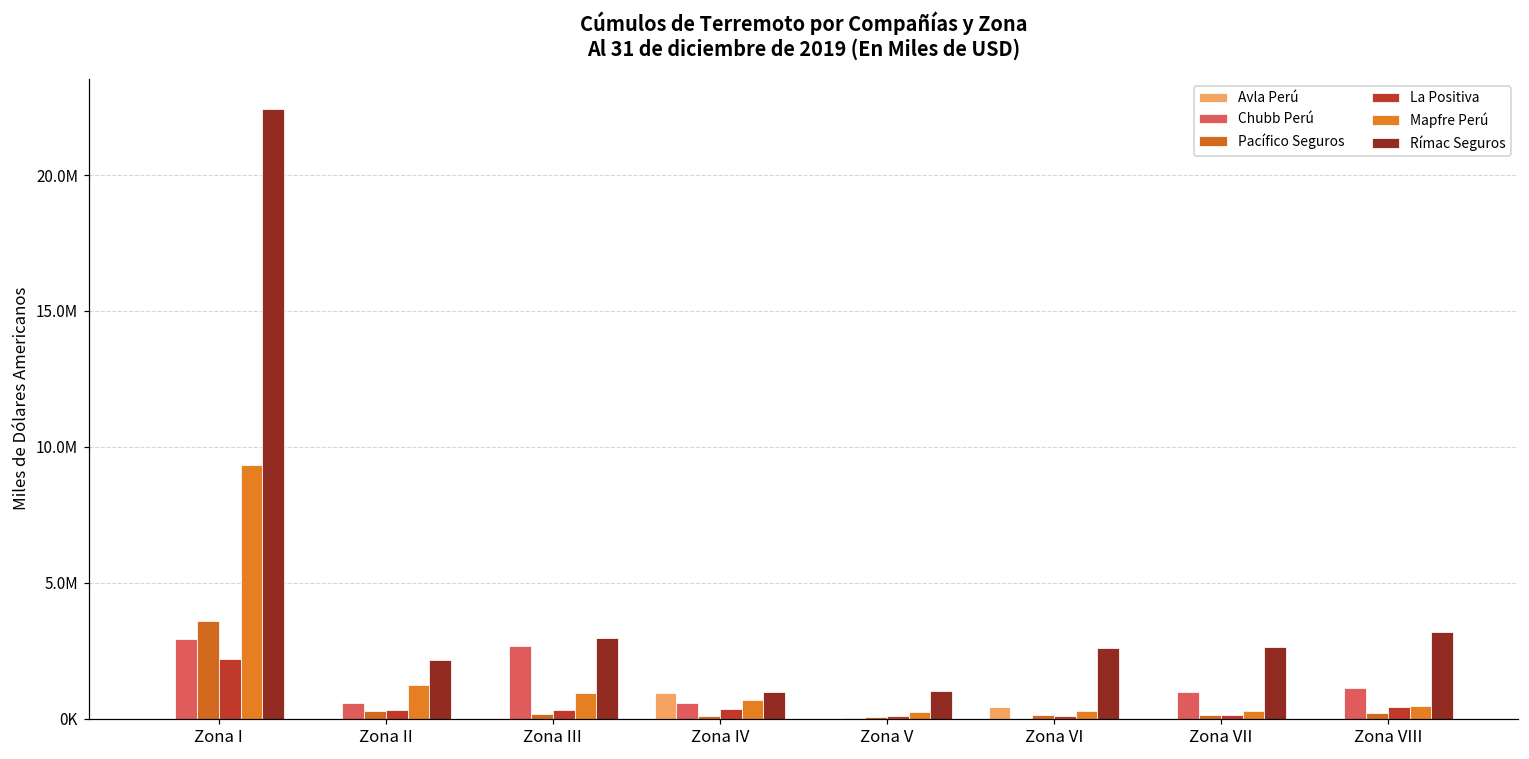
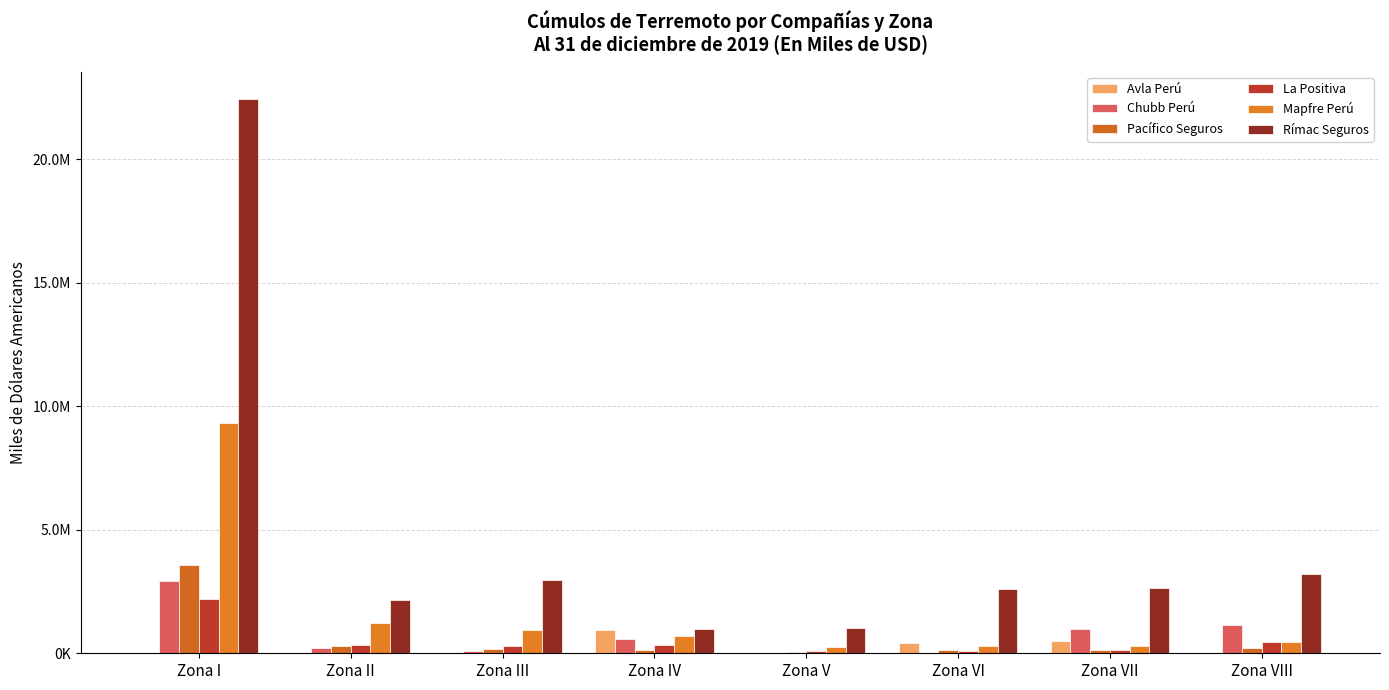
Chubb Perú, Zona II: 600000 -> 200000
Chubb Perú, Zona III: 2700000 -> 100000
Avla Perú, Zona VII: 0 -> 500000
